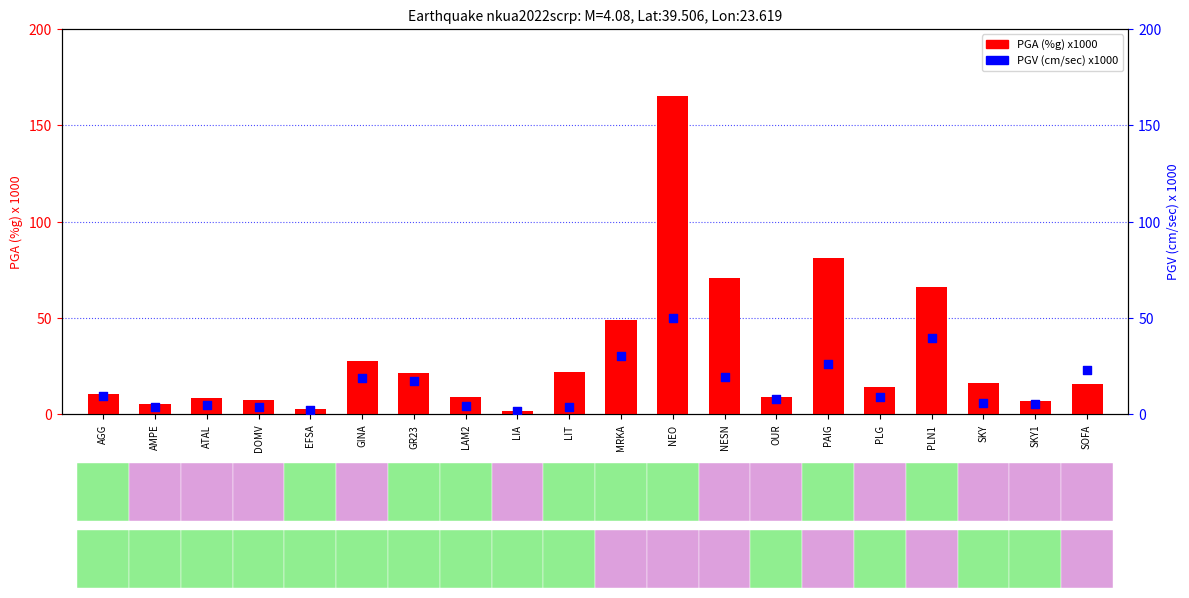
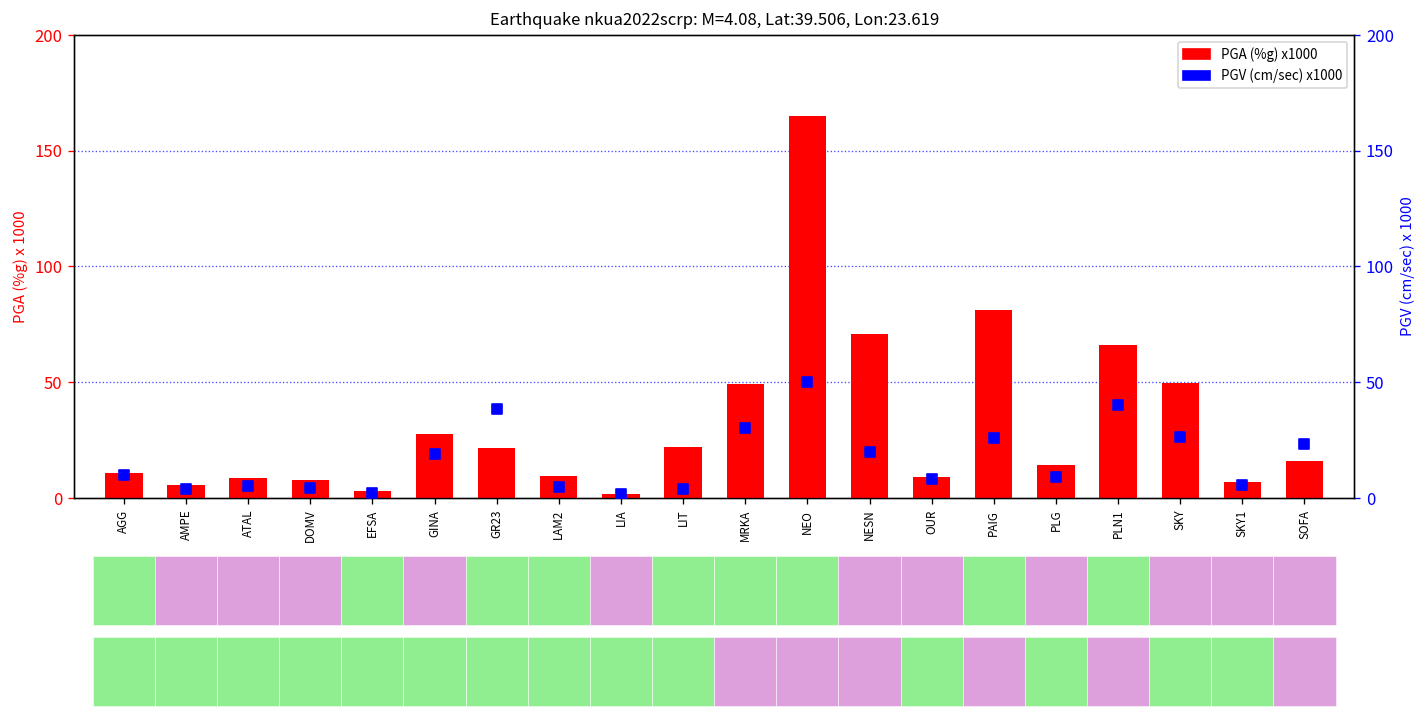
PGA (%g) x1000, SKY: 17 -> 49
PGV (cm/sec) x1000, GR23: 18 -> 38
PGV (cm/sec) x1000, SKY: 6 -> 26
